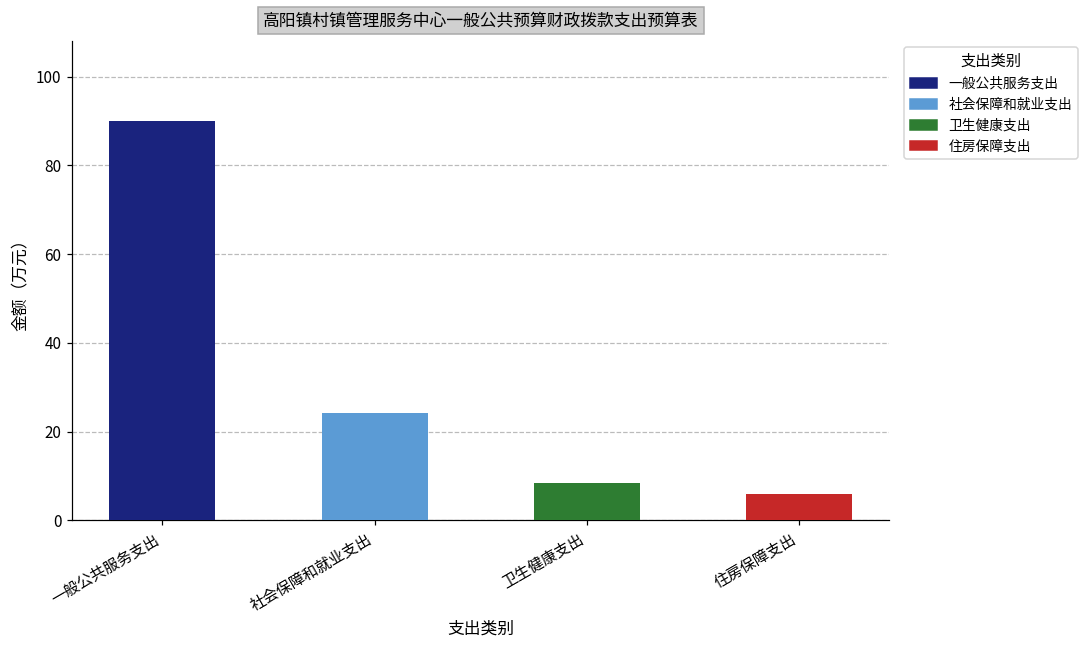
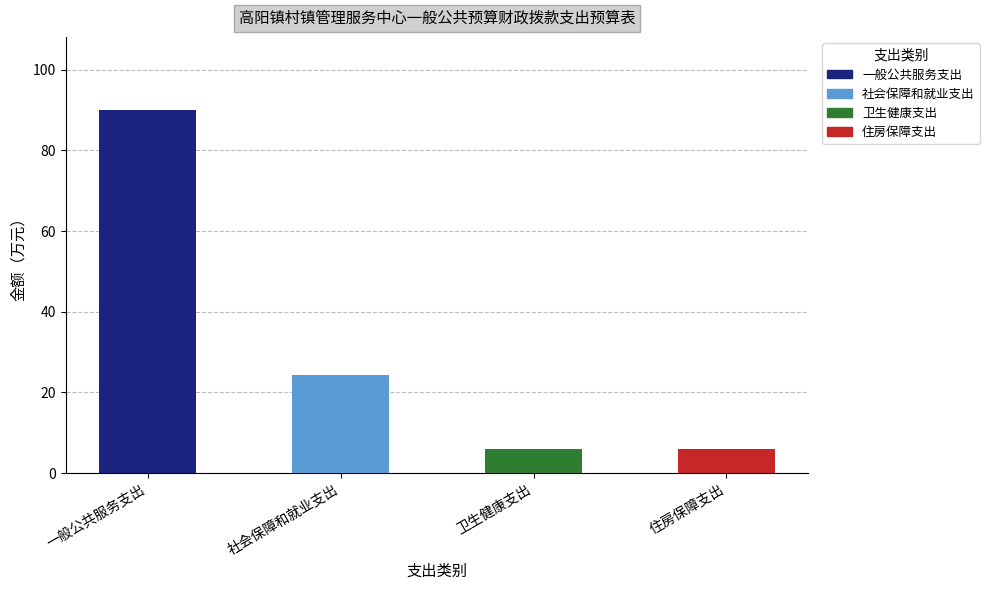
卫生健康支出: 8 -> 6
